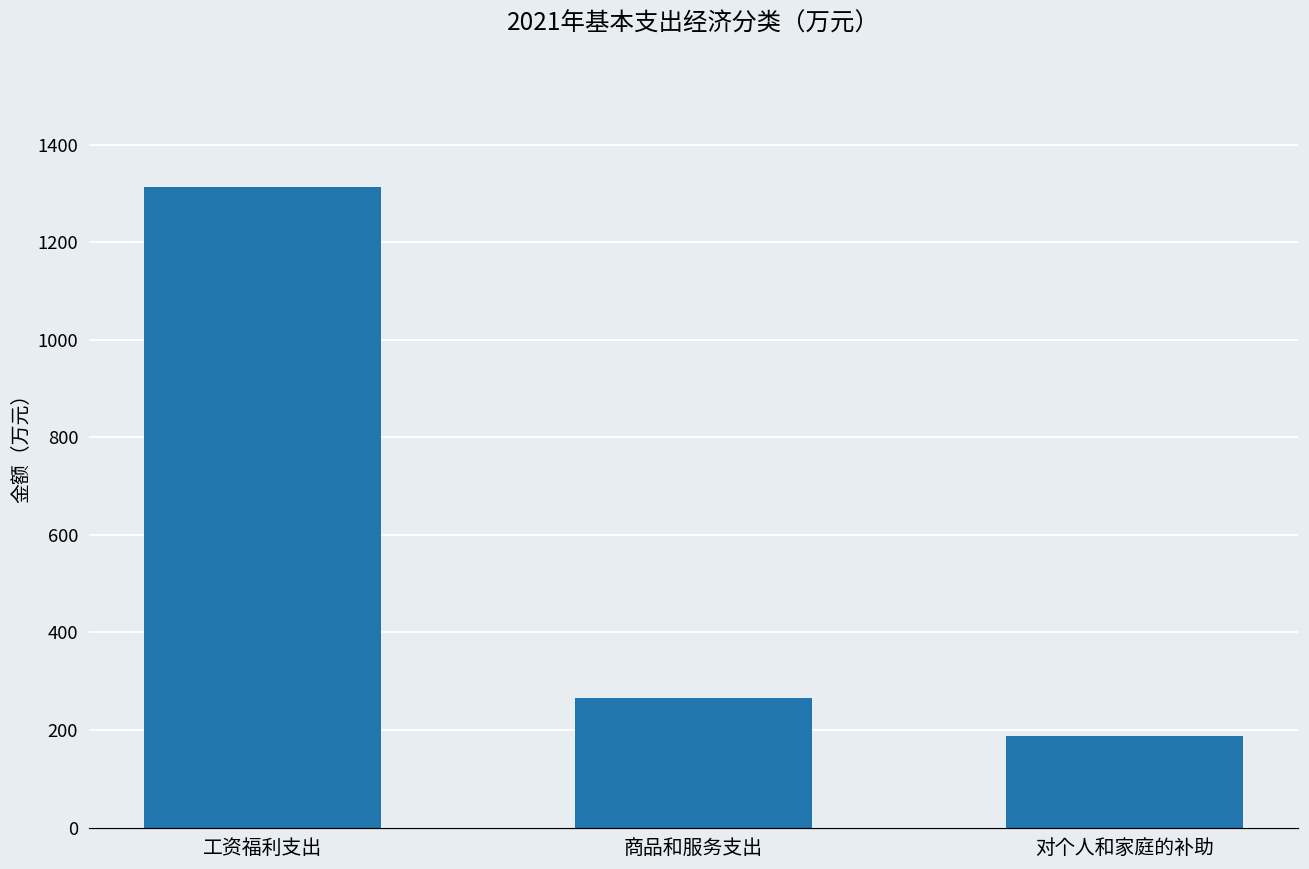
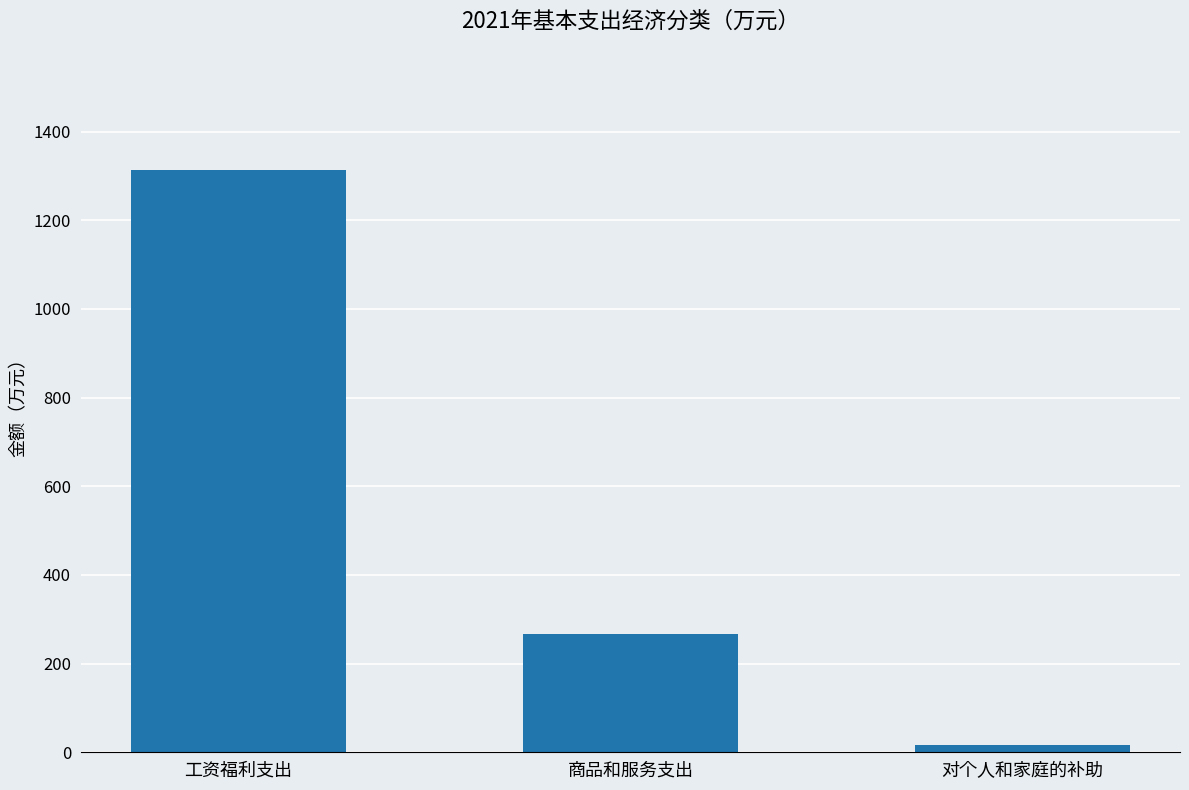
对个人和家庭的补助: 190 -> 20
